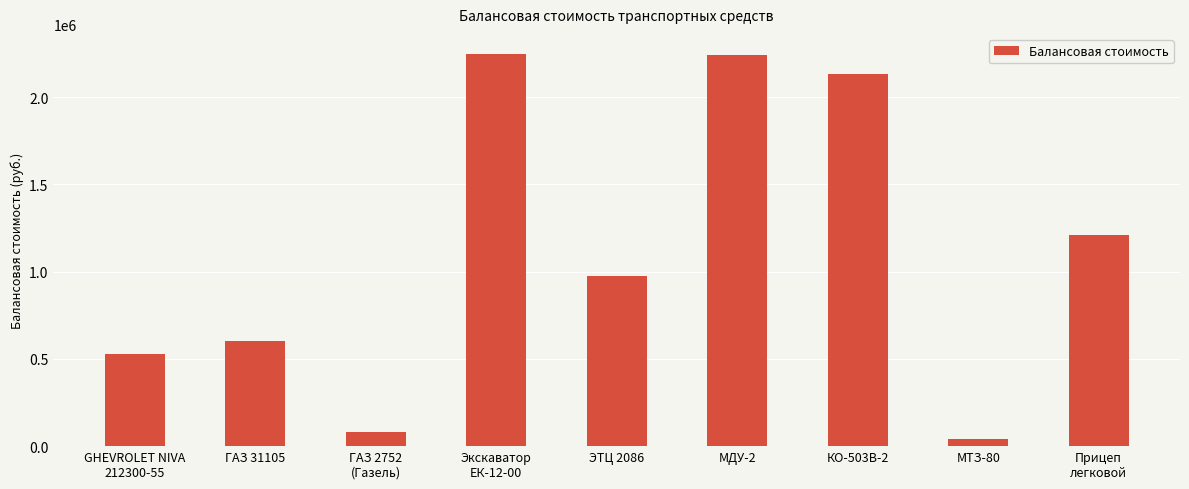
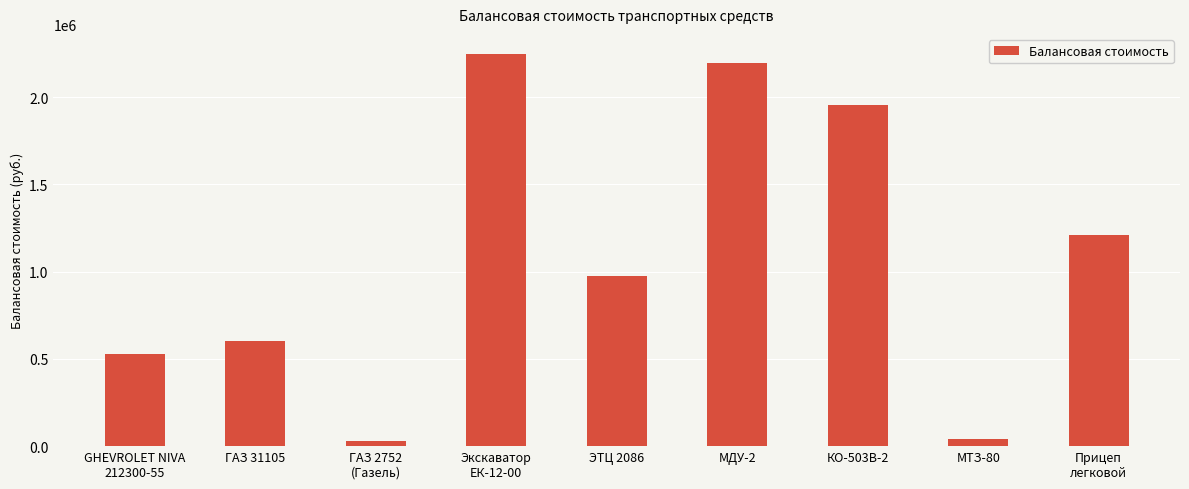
ГАЗ 2752 (Газель): 80000 -> 30000
МДУ-2: 2240000 -> 2190000
КО-503В-2: 2130000 -> 1950000
